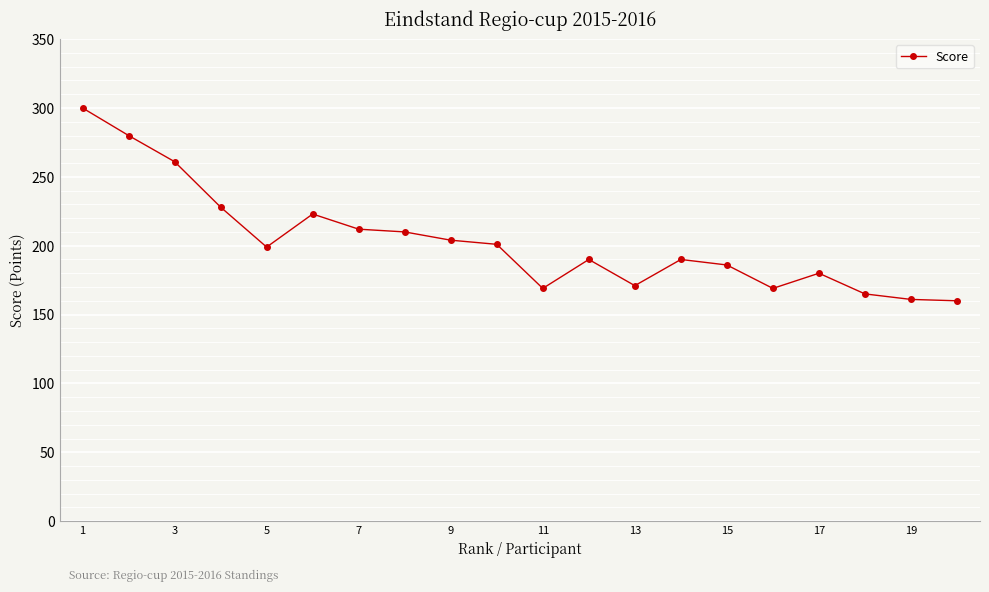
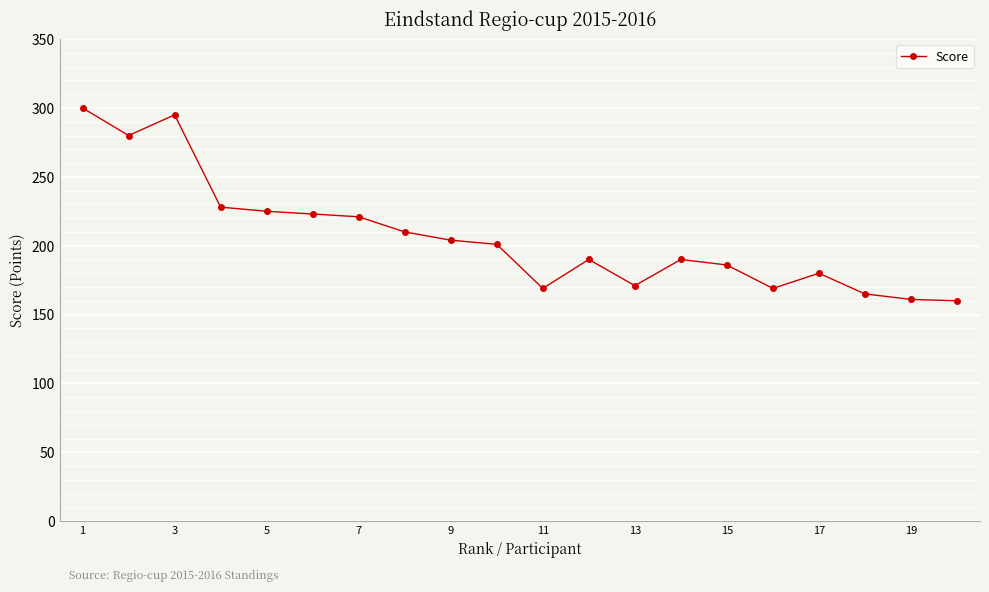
3: 261 -> 295
5: 199 -> 225
7: 212 -> 221
